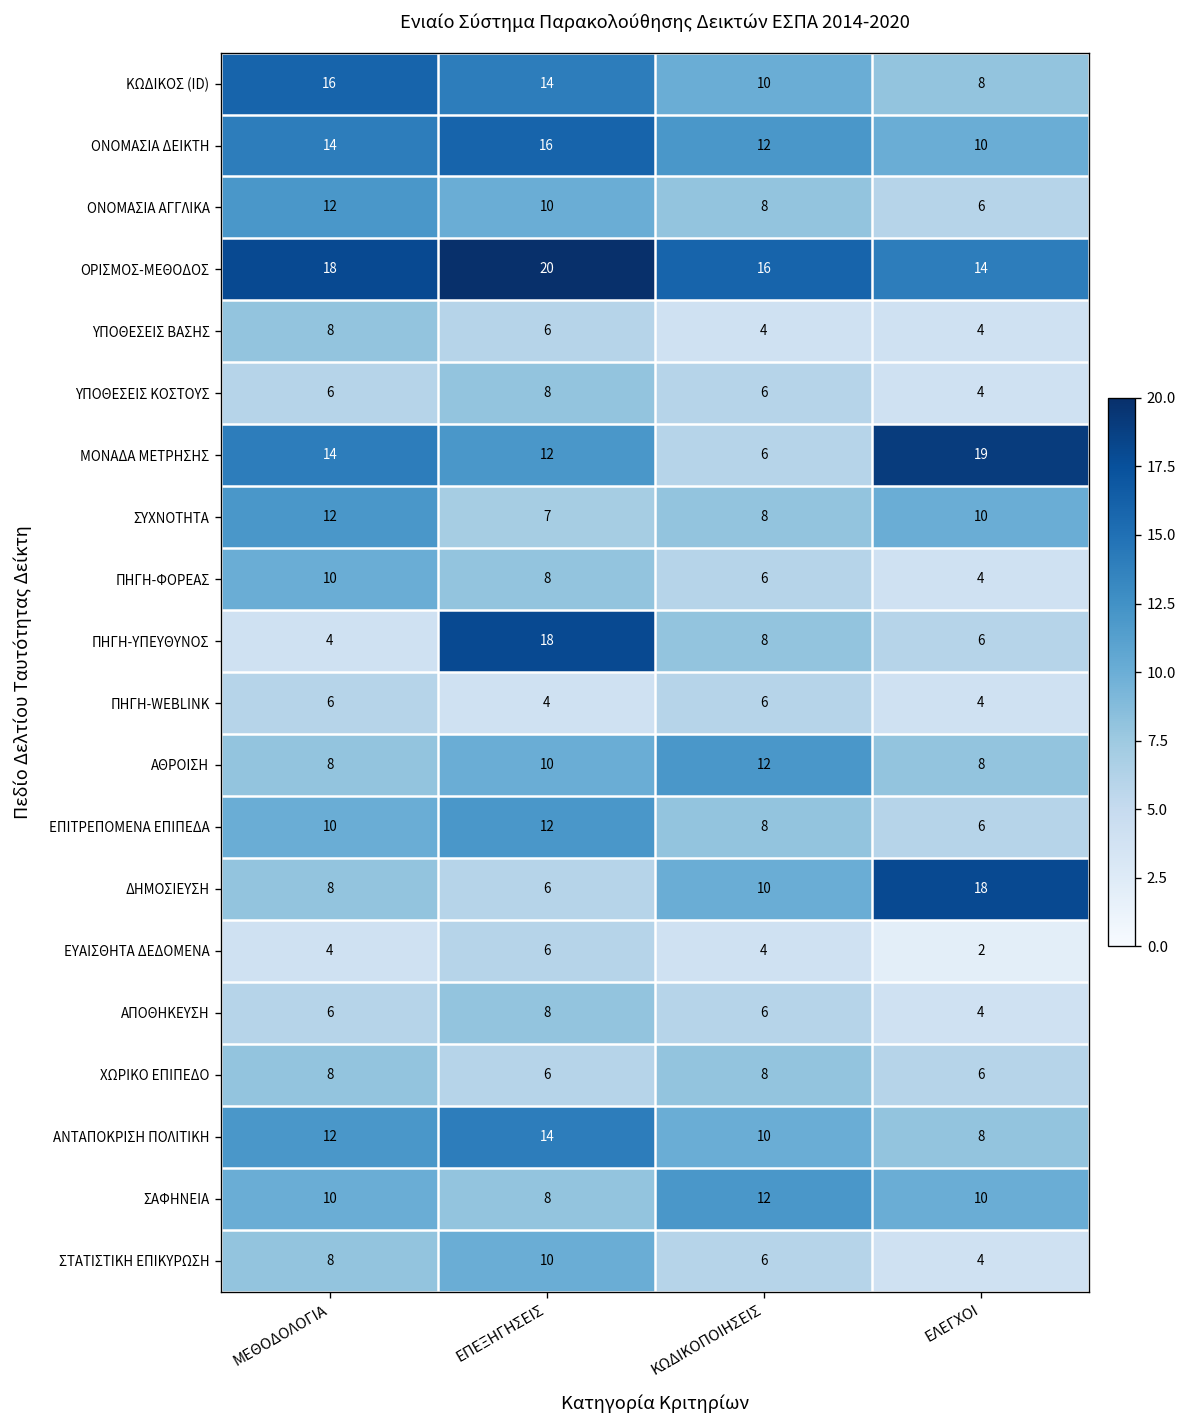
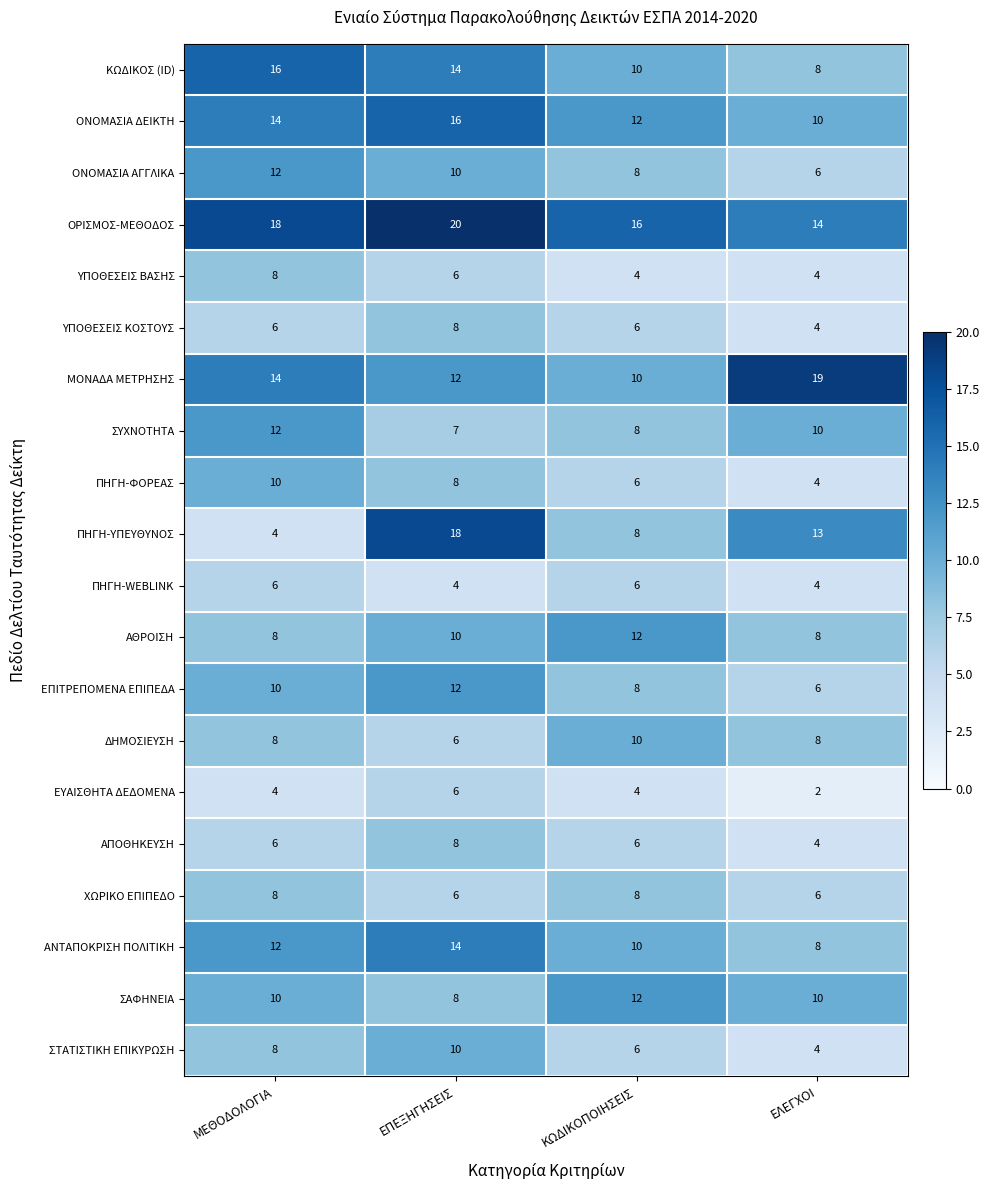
ΜΟΝΑΔΑ ΜΕΤΡΗΣΗΣ, ΚΩΔΙΚΟΠΟΙΗΣΕΙΣ: 6 -> 10
ΠΗΓΗ-ΥΠΕΥΘΥΝΟΣ, ΕΛΕΓΧΟΙ: 6 -> 13
ΔΗΜΟΣΙΕΥΣΗ, ΕΛΕΓΧΟΙ: 18 -> 8
